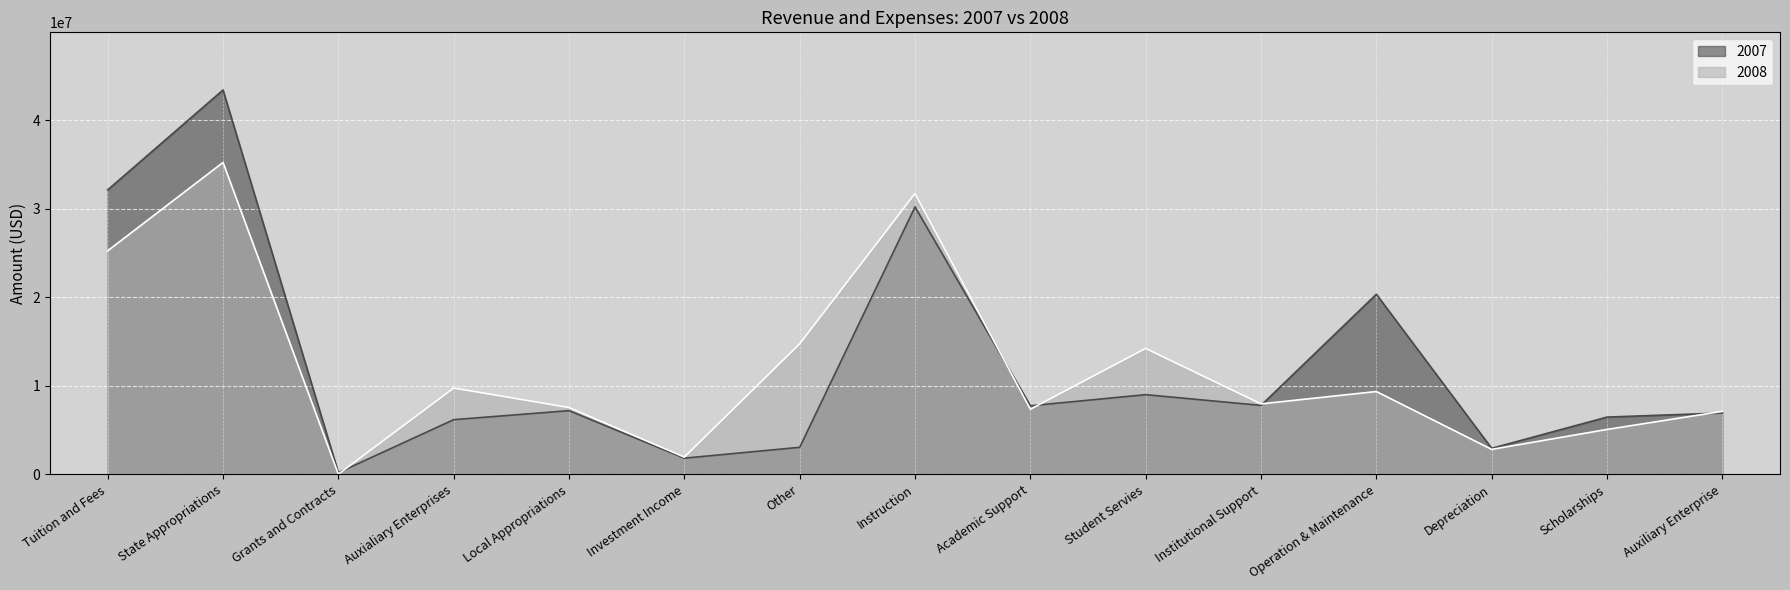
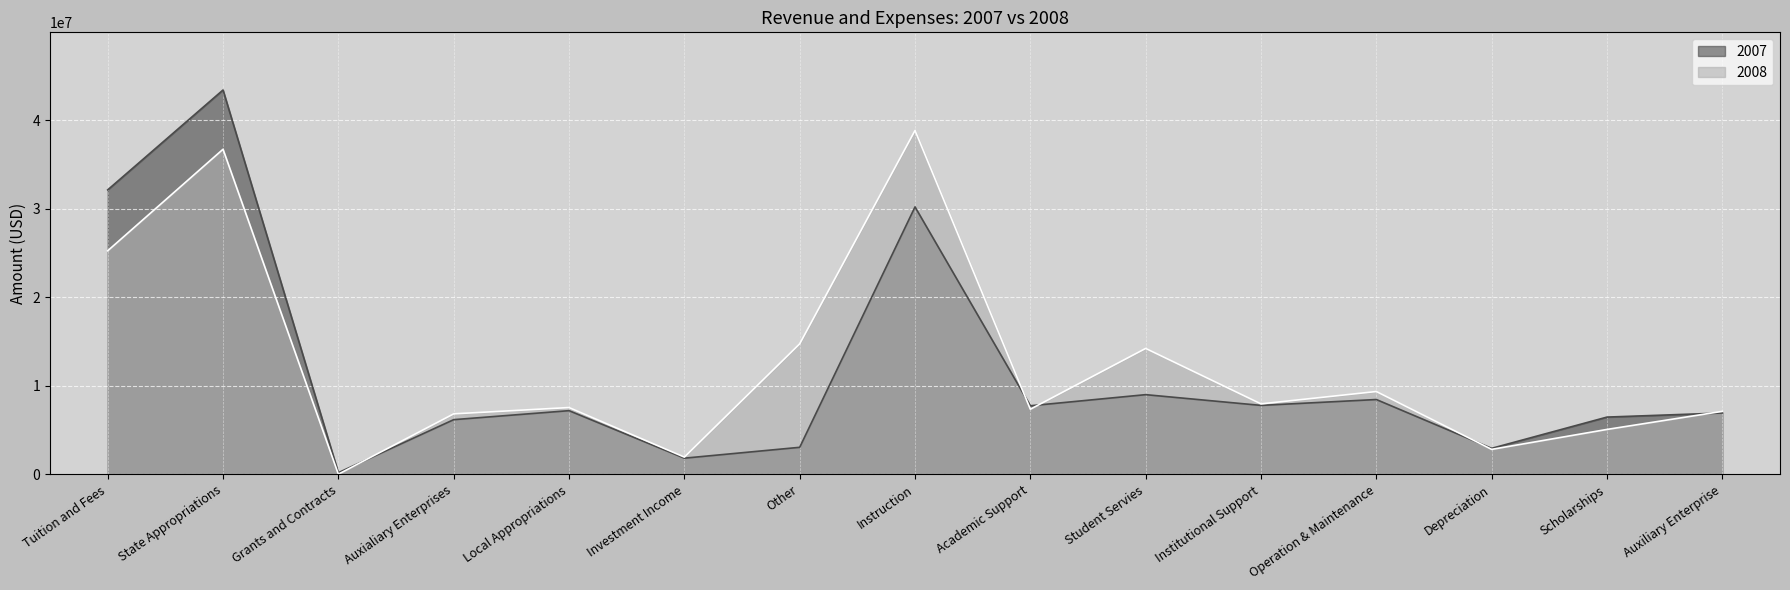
2008, State Appropriations: 35000000 -> 37000000
2008, Auxialiary Enterprises: 10000000 -> 7000000
2008, Instruction: 32000000 -> 39000000
2007, Operation & Maintenance: 20000000 -> 8000000
